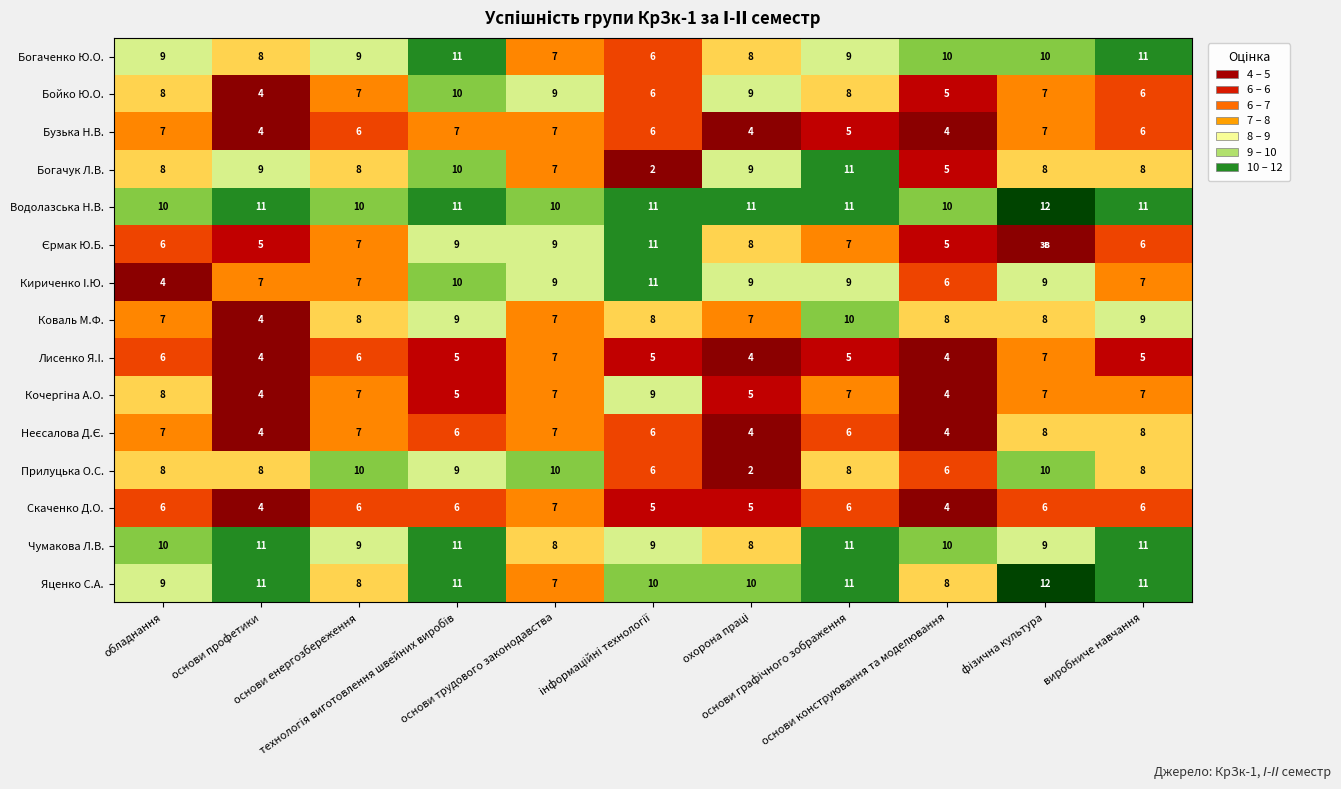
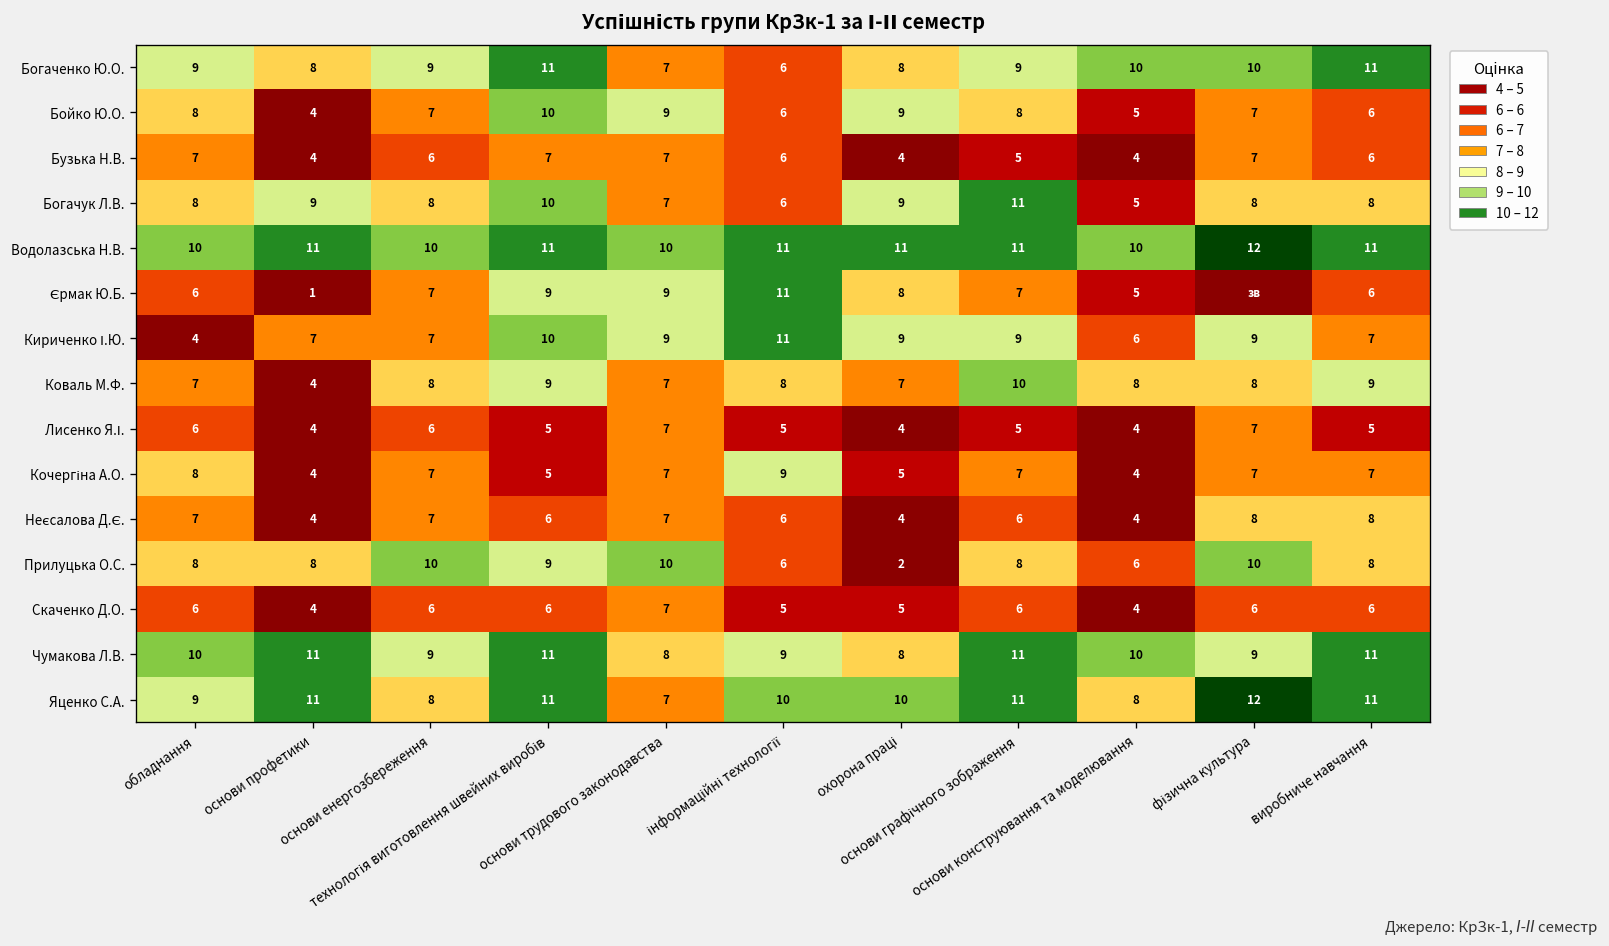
Богачук Л.В., інформаційні технології: 2 -> 6
Єрмак Ю.Б., основи профетики: 5 -> 1
